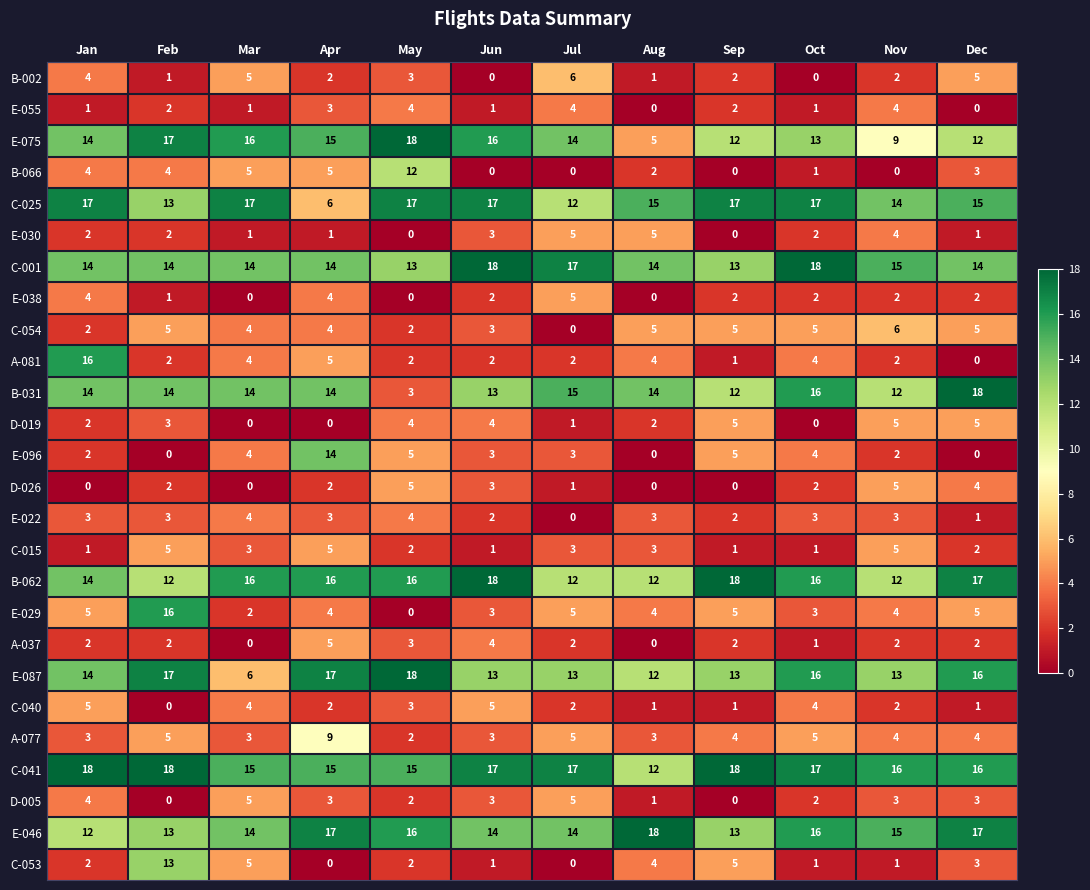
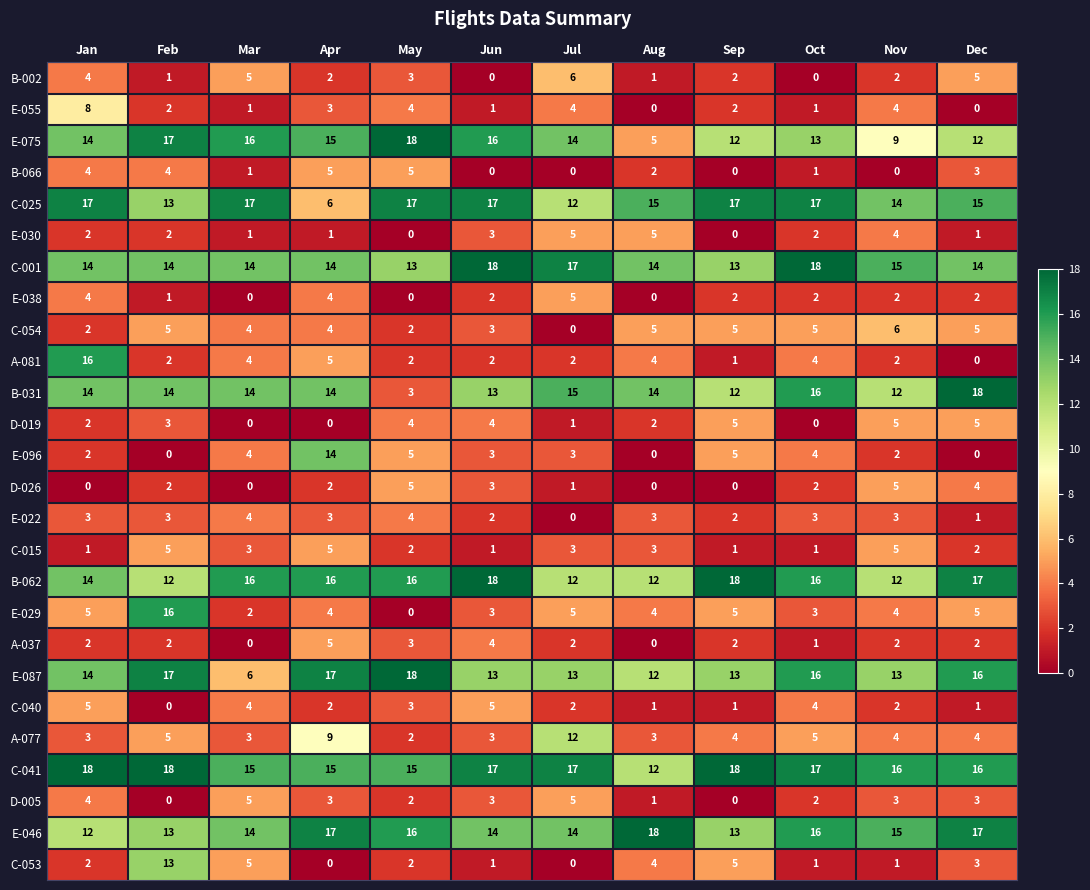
E-055, Jan: 1 -> 8
B-066, Mar: 5 -> 1
B-066, May: 12 -> 5
A-077, Jul: 5 -> 12
